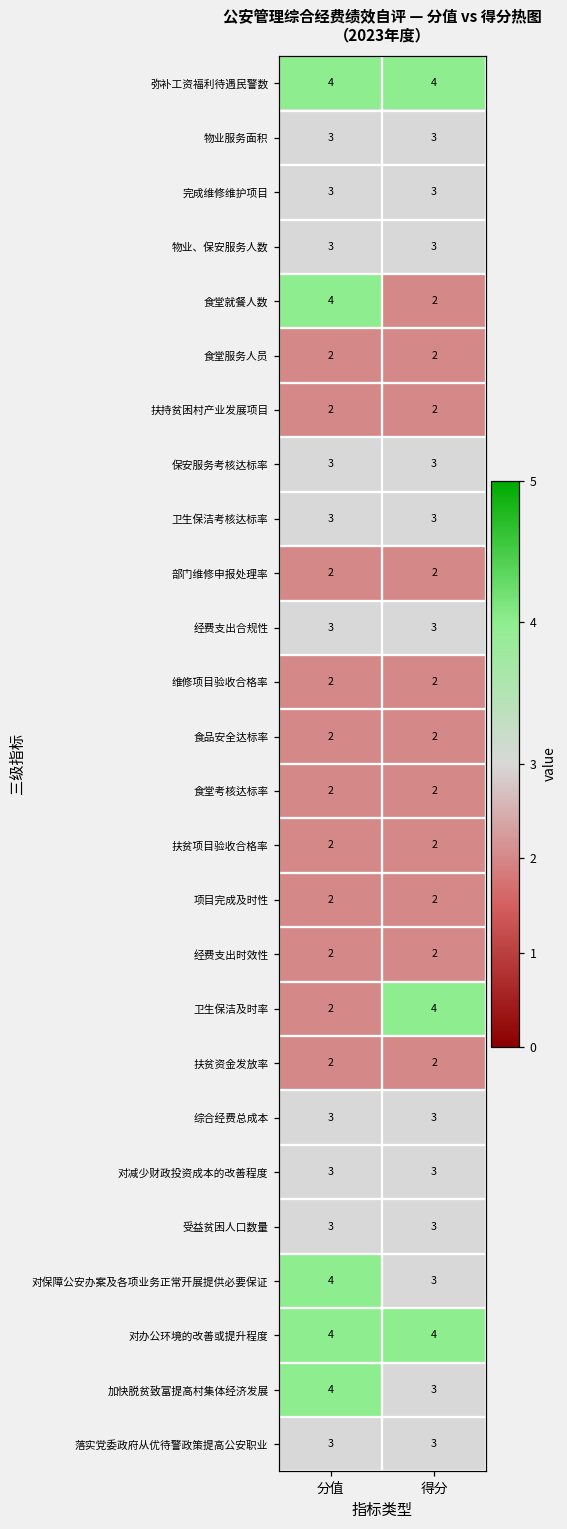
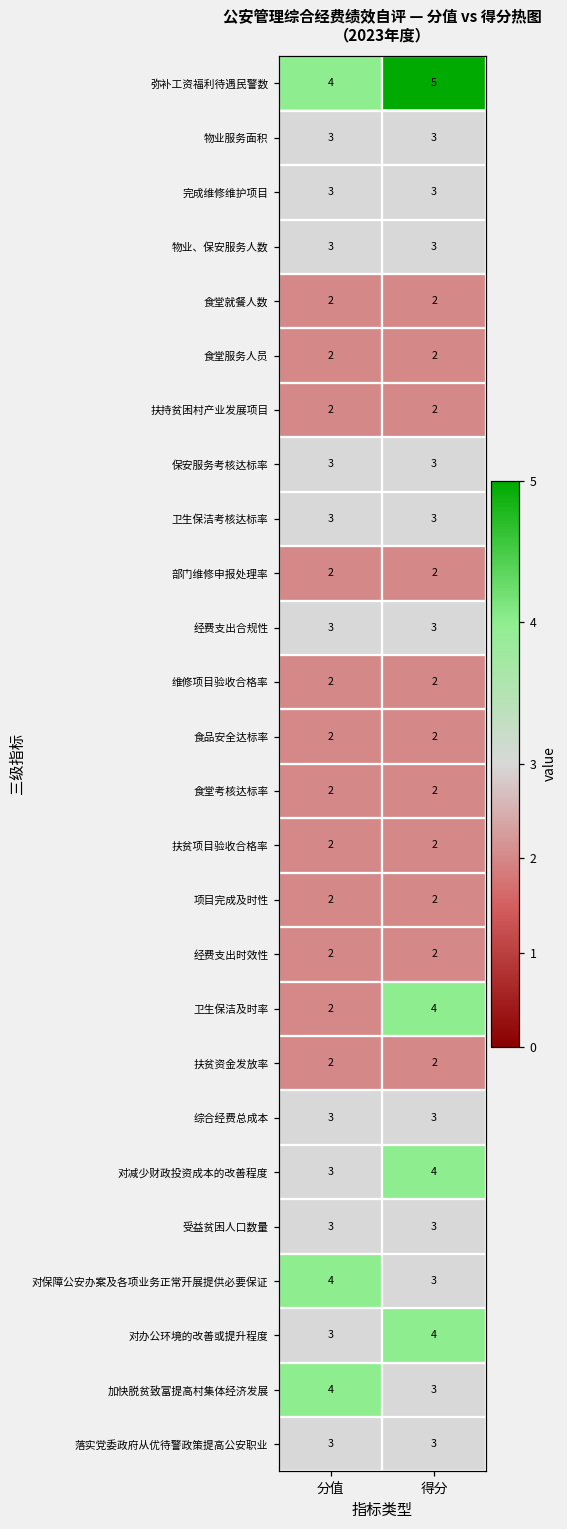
弥补工资福利待遇民警数, 得分: 4 -> 5
食堂就餐人数, 分值: 4 -> 2
对减少财政投资成本的改善程度, 得分: 3 -> 4
对办公环境的改善或提升程度, 分值: 4 -> 3
